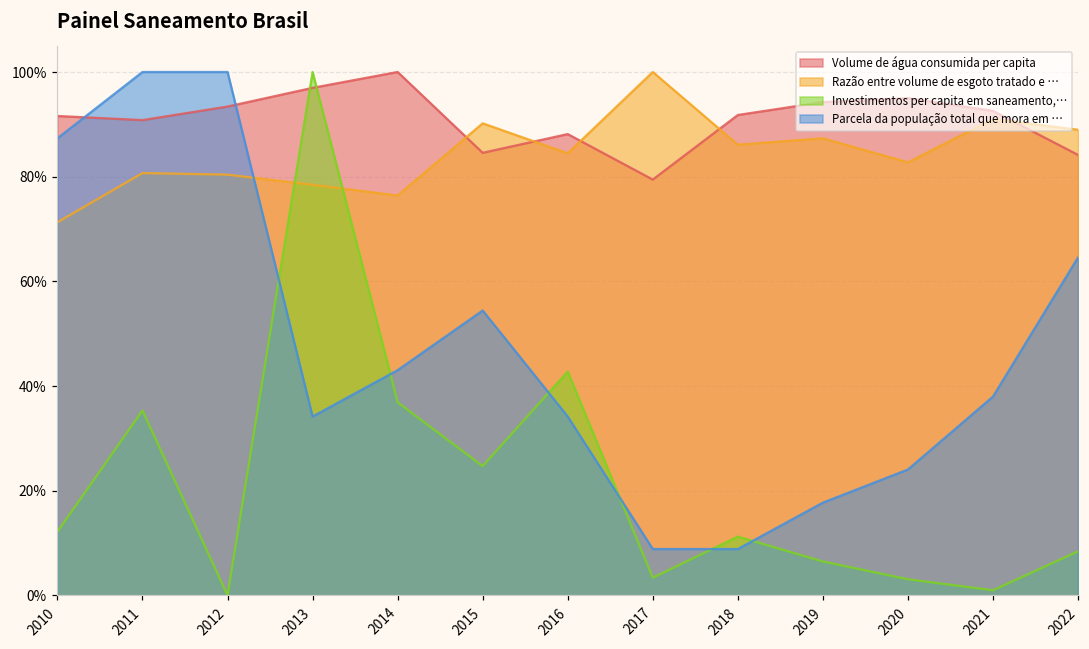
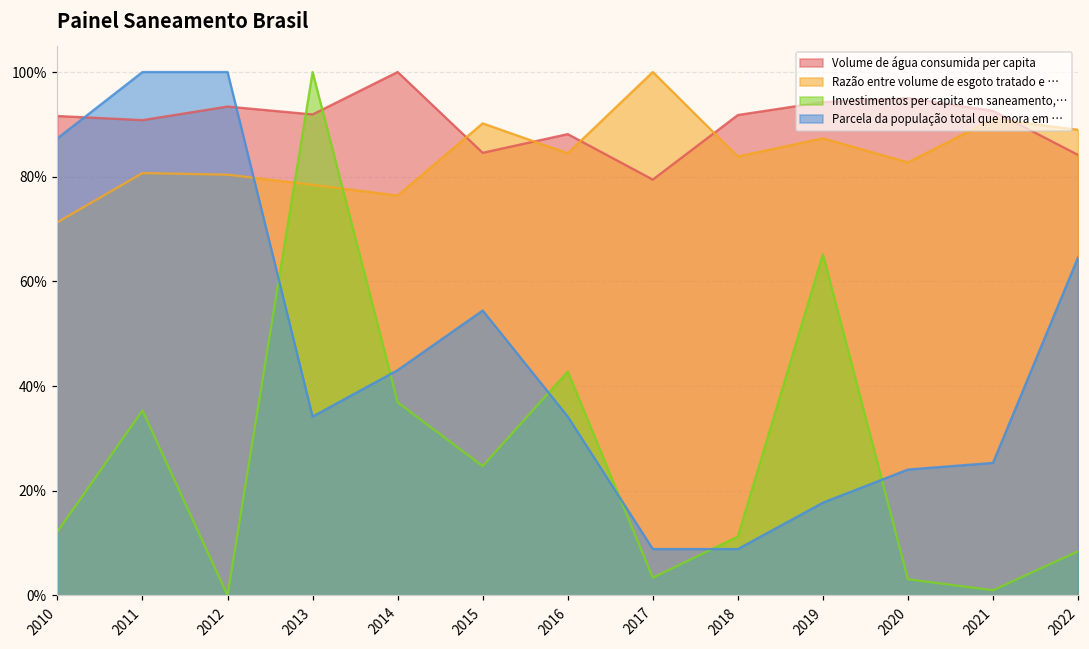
Volume de água consumida per capita, 2013: 97% -> 92%
Razão entre volume de esgoto tratado e …, 2018: 86% -> 84%
Investimentos per capita em saneamento,…, 2019: 6% -> 65%
Parcela da população total que mora em …, 2021: 38% -> 25%
